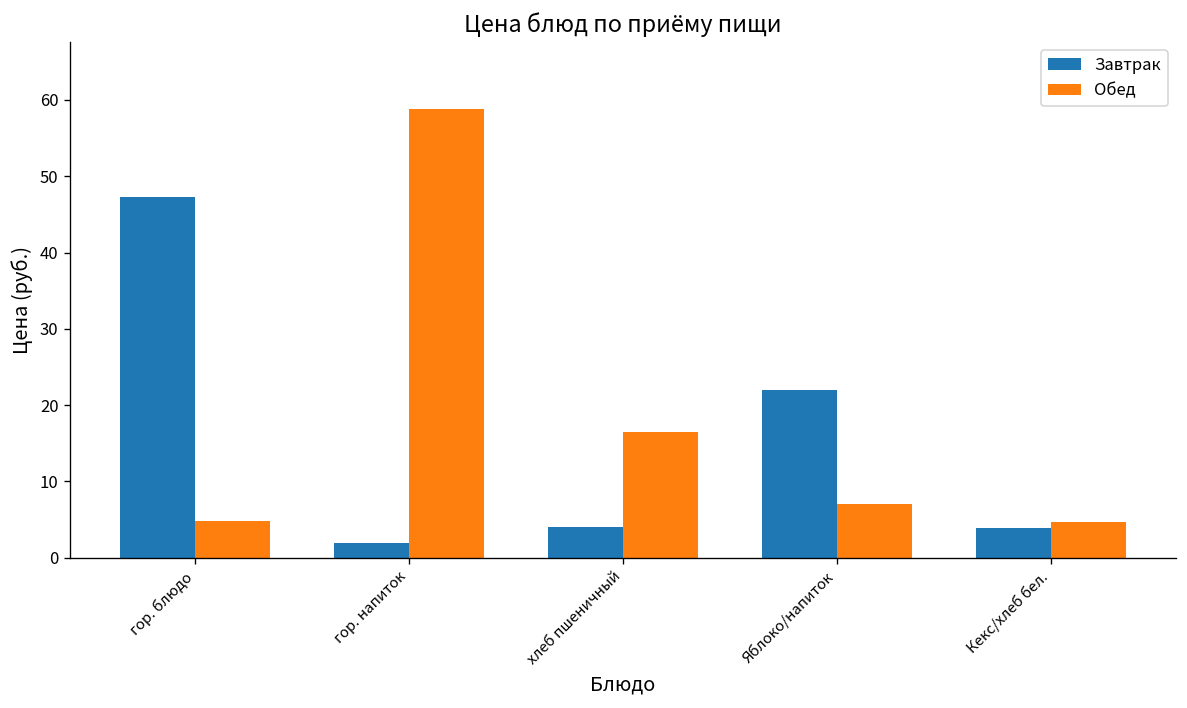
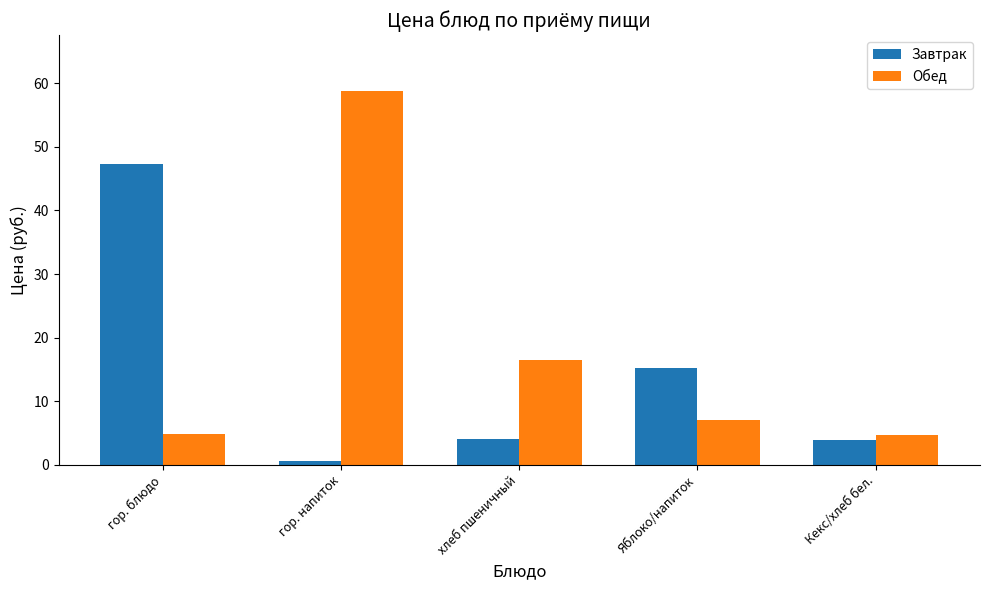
Завтрак, гор. напиток: 2 -> 1
Завтрак, Яблоко/напиток: 22 -> 15
